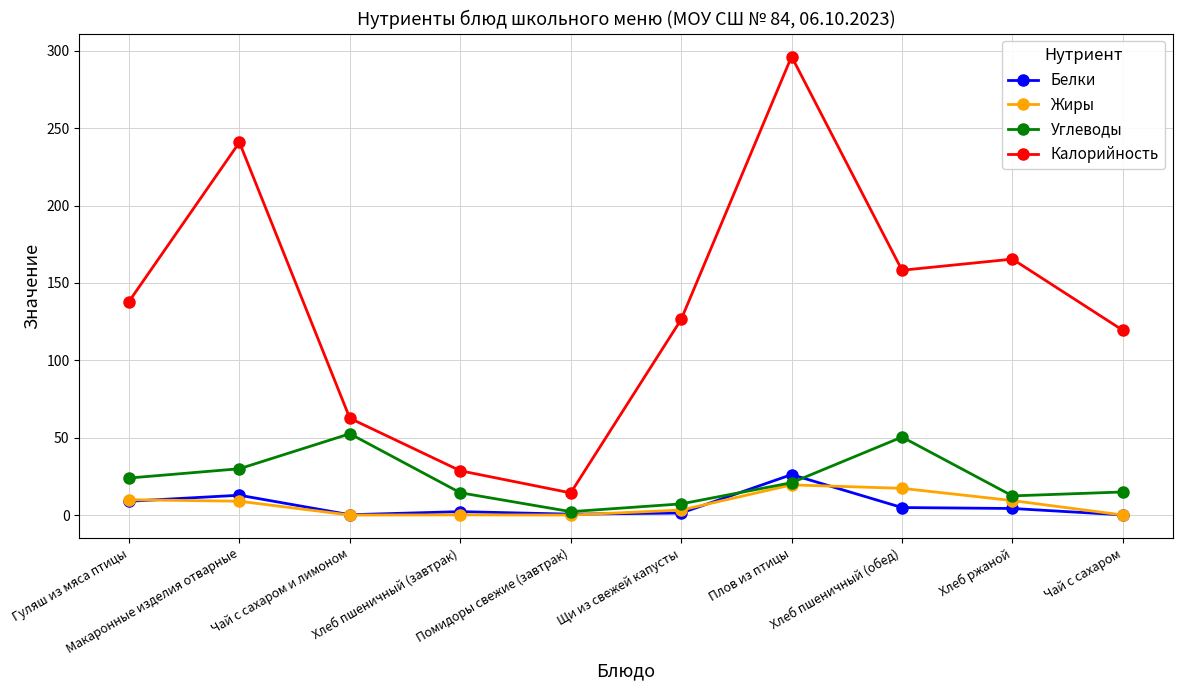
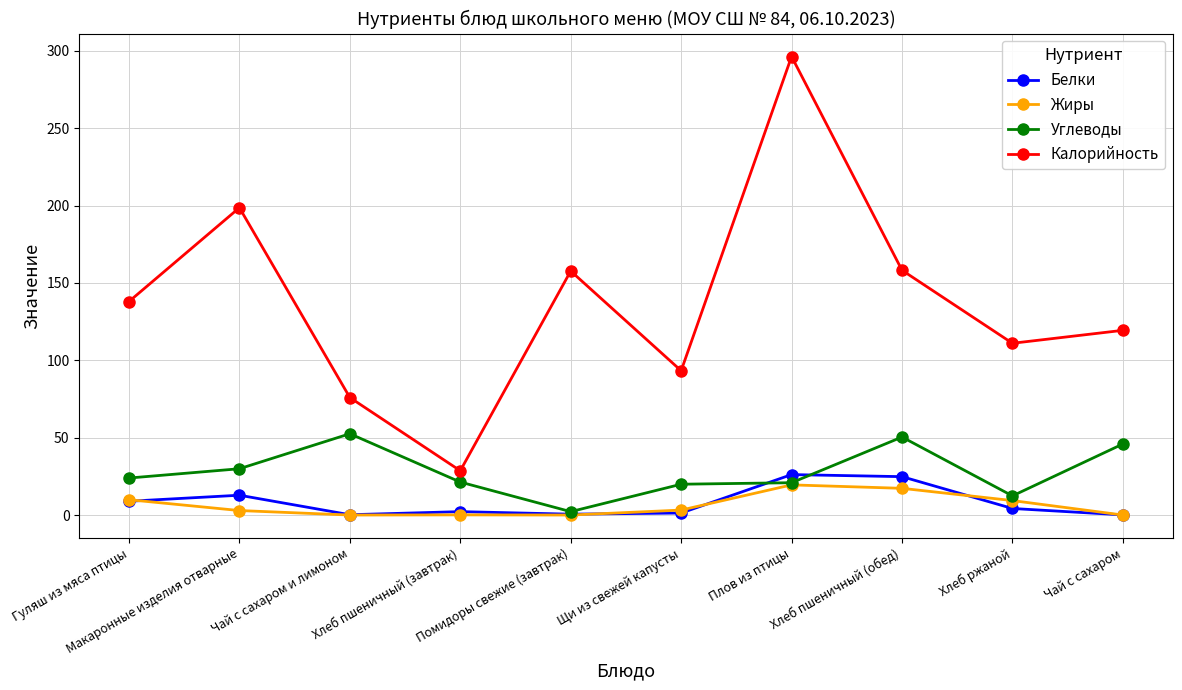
Жиры, Макаронные изделия отварные: 9 -> 3
Калорийность, Макаронные изделия отварные: 241 -> 199
Калорийность, Чай с сахаром и лимоном: 63 -> 76
Углеводы, Хлеб пшеничный (завтрак): 15 -> 21
Калорийность, Помидоры свежие (завтрак): 14 -> 158
Углеводы, Щи из свежей капусты: 7 -> 20
Калорийность, Щи из свежей капусты: 126 -> 93
Белки, Хлеб пшеничный (обед): 5 -> 25
Калорийность, Хлеб ржаной: 165 -> 111
Углеводы, Чай с сахаром: 15 -> 46
